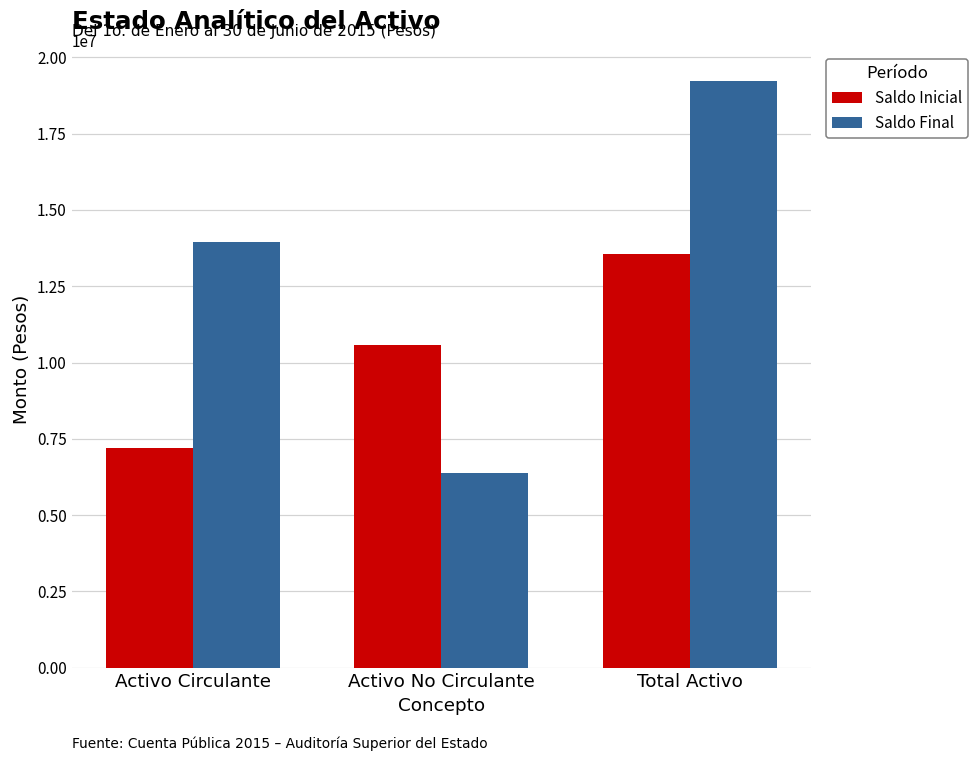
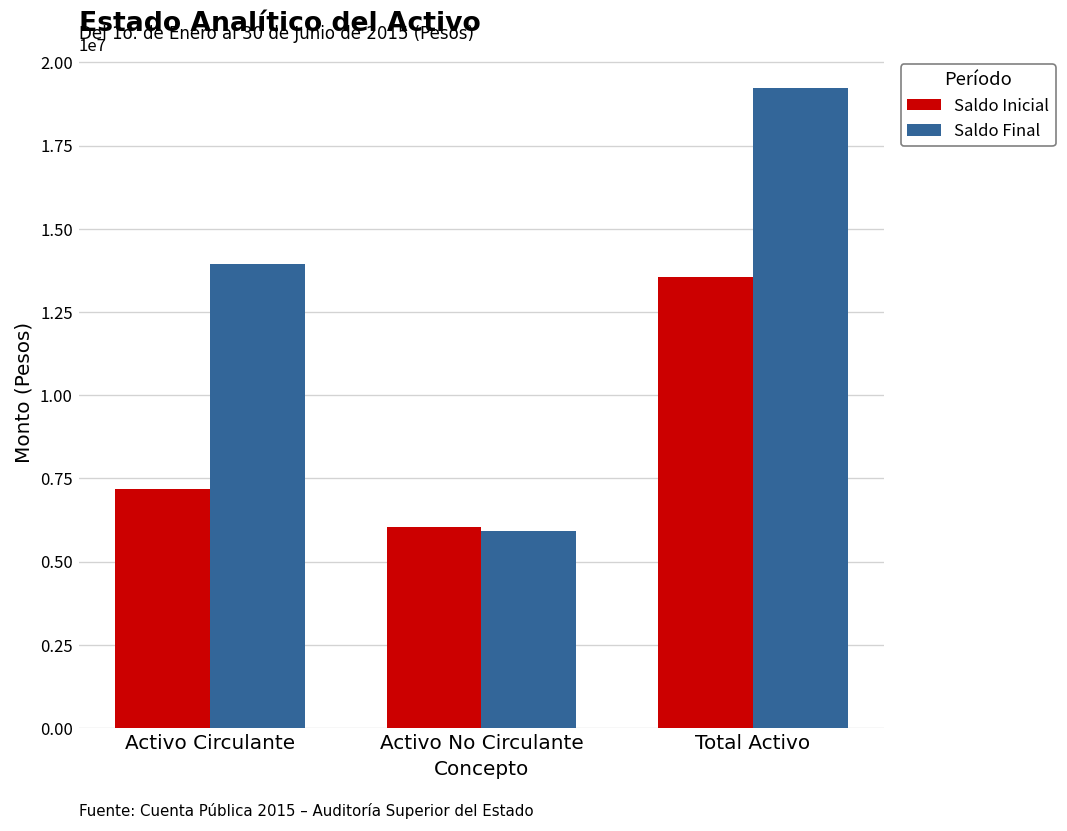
Saldo Inicial, Activo No Circulante: 10600000 -> 6100000
Saldo Final, Activo No Circulante: 6400000 -> 5900000
